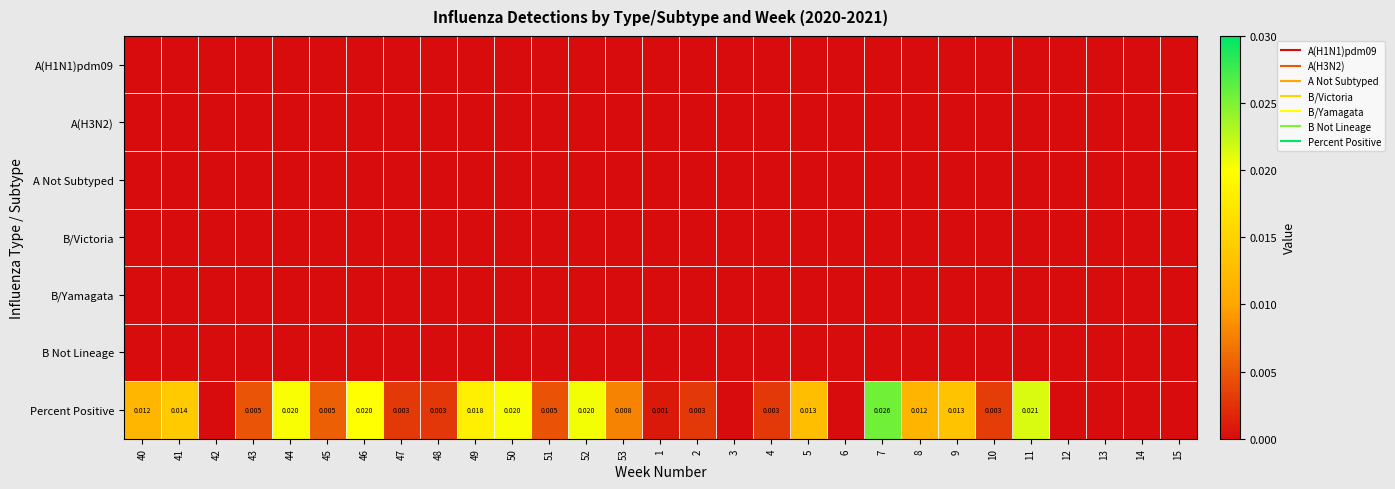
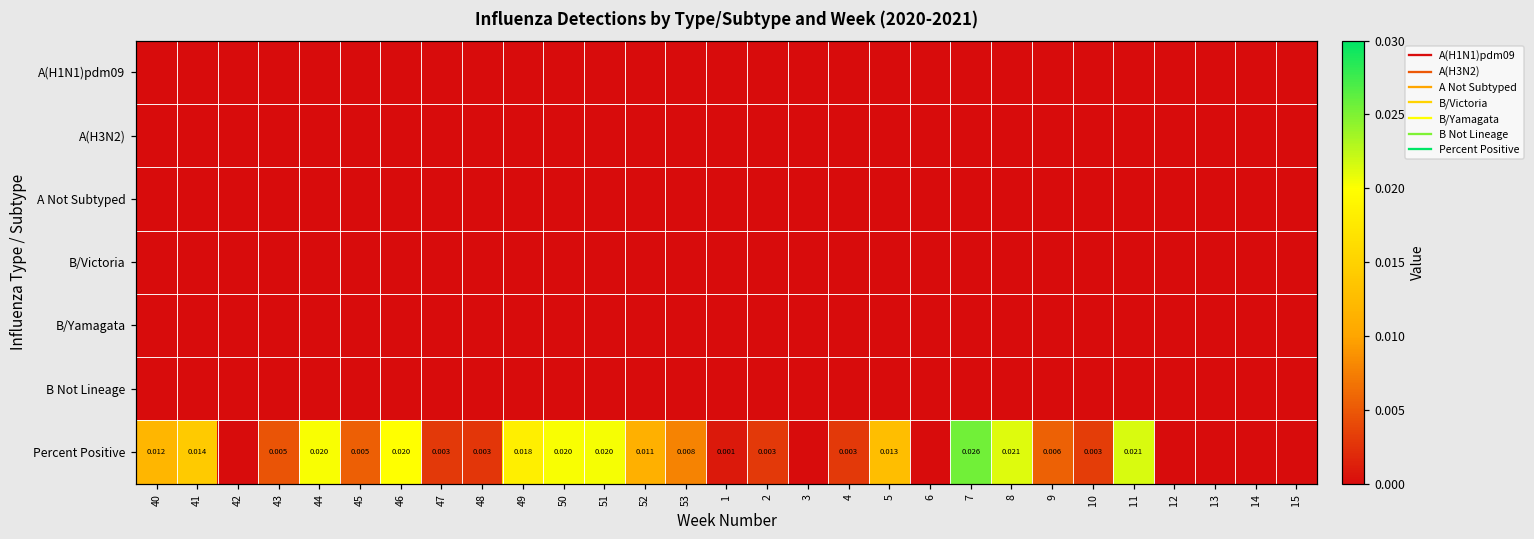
Percent Positive, 51: 0.005 -> 0.020
Percent Positive, 52: 0.020 -> 0.011
Percent Positive, 8: 0.012 -> 0.021
Percent Positive, 9: 0.013 -> 0.006
